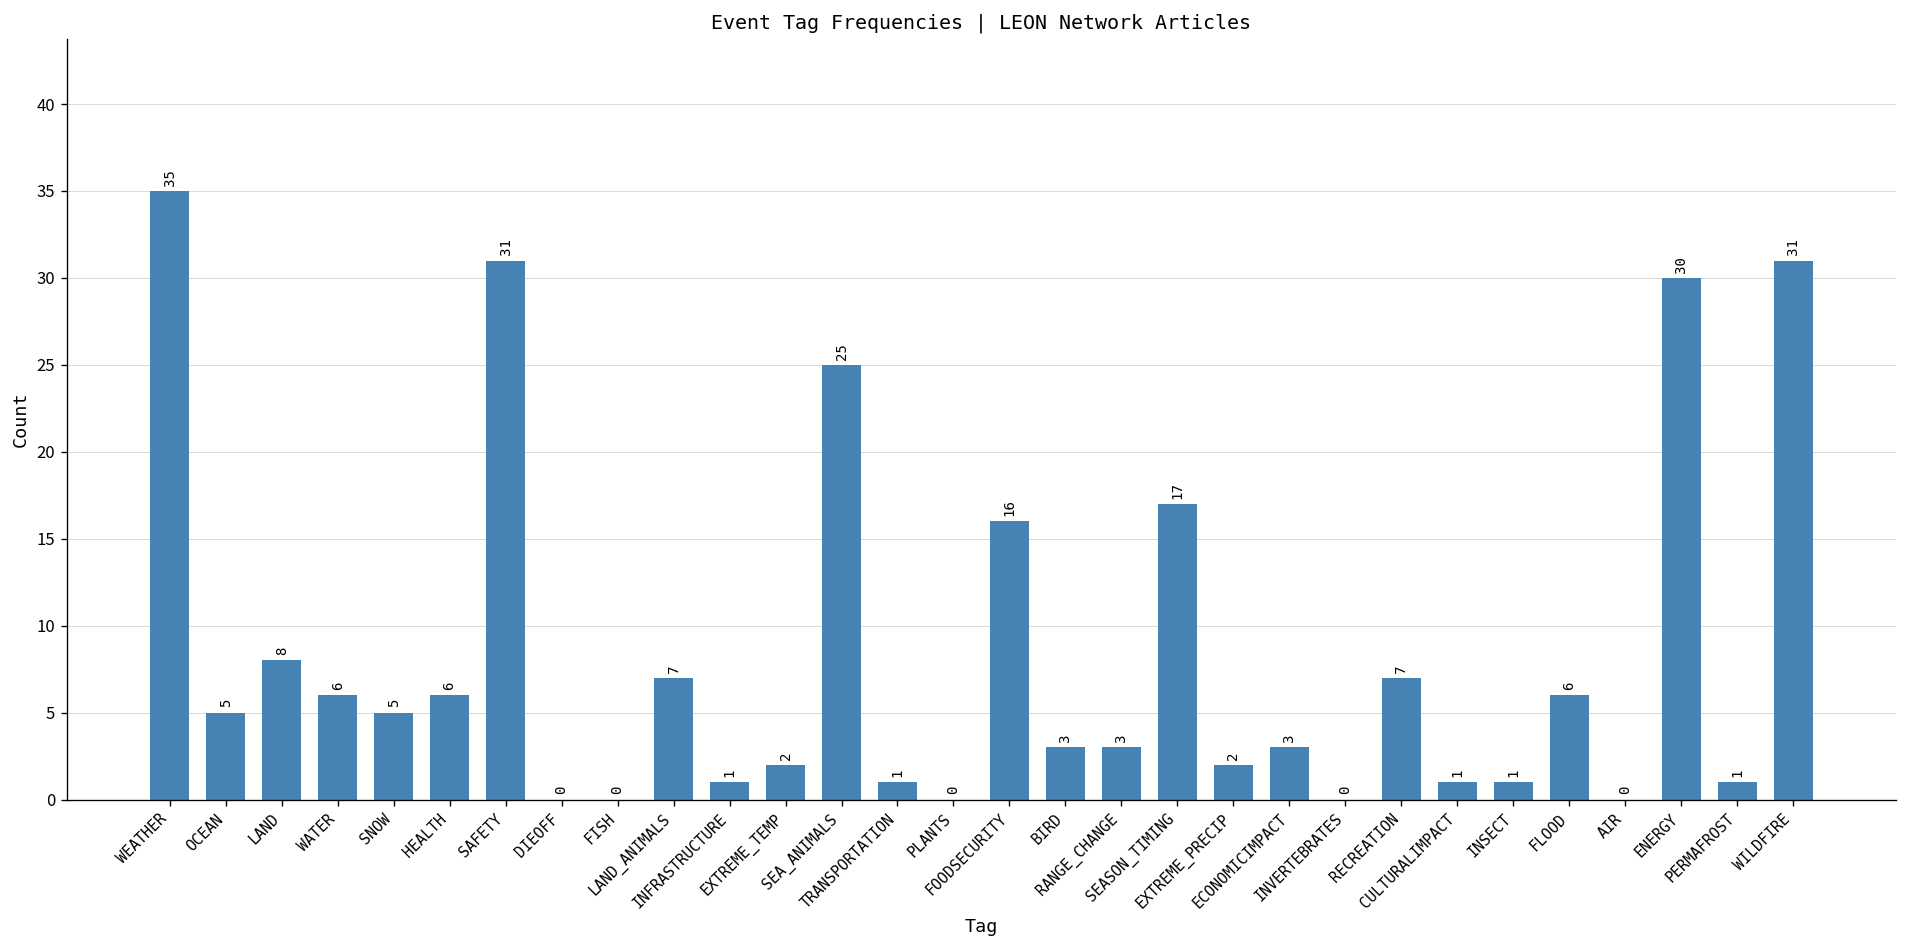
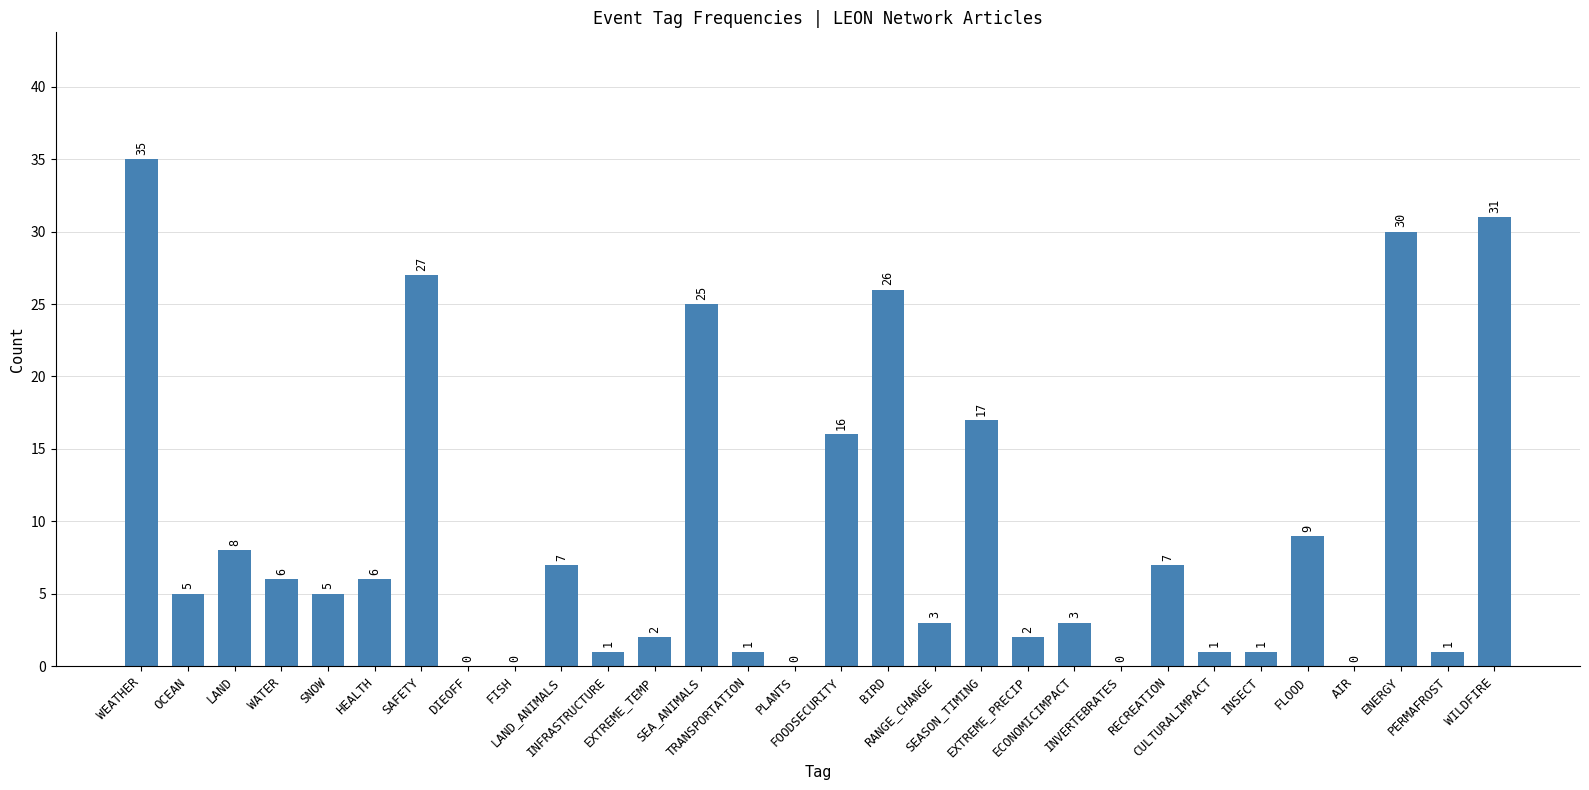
SAFETY: 31 -> 27
BIRD: 3 -> 26
FLOOD: 6 -> 9
